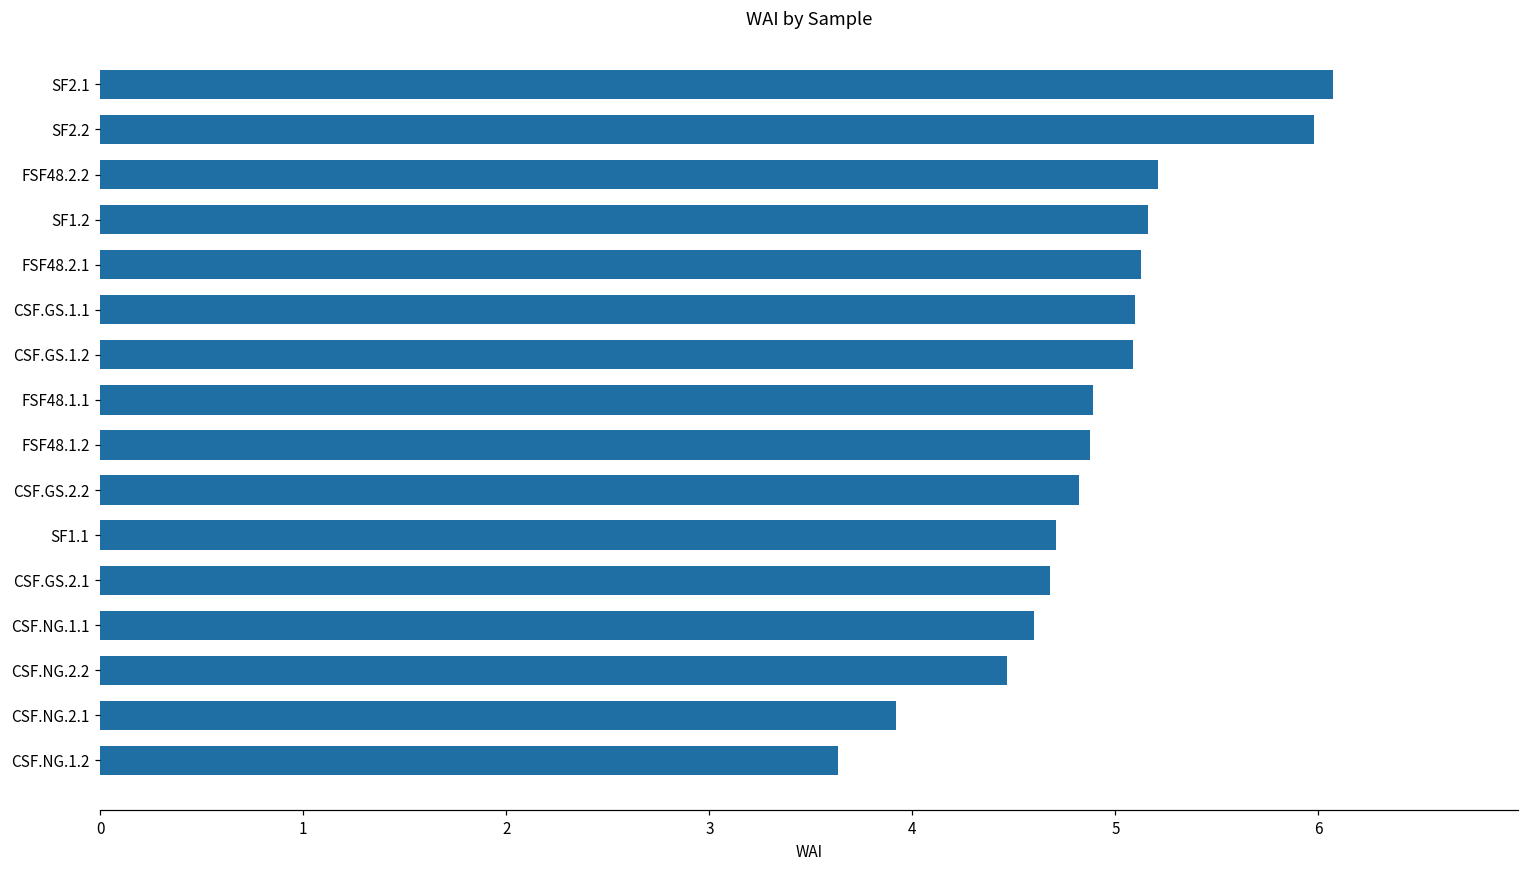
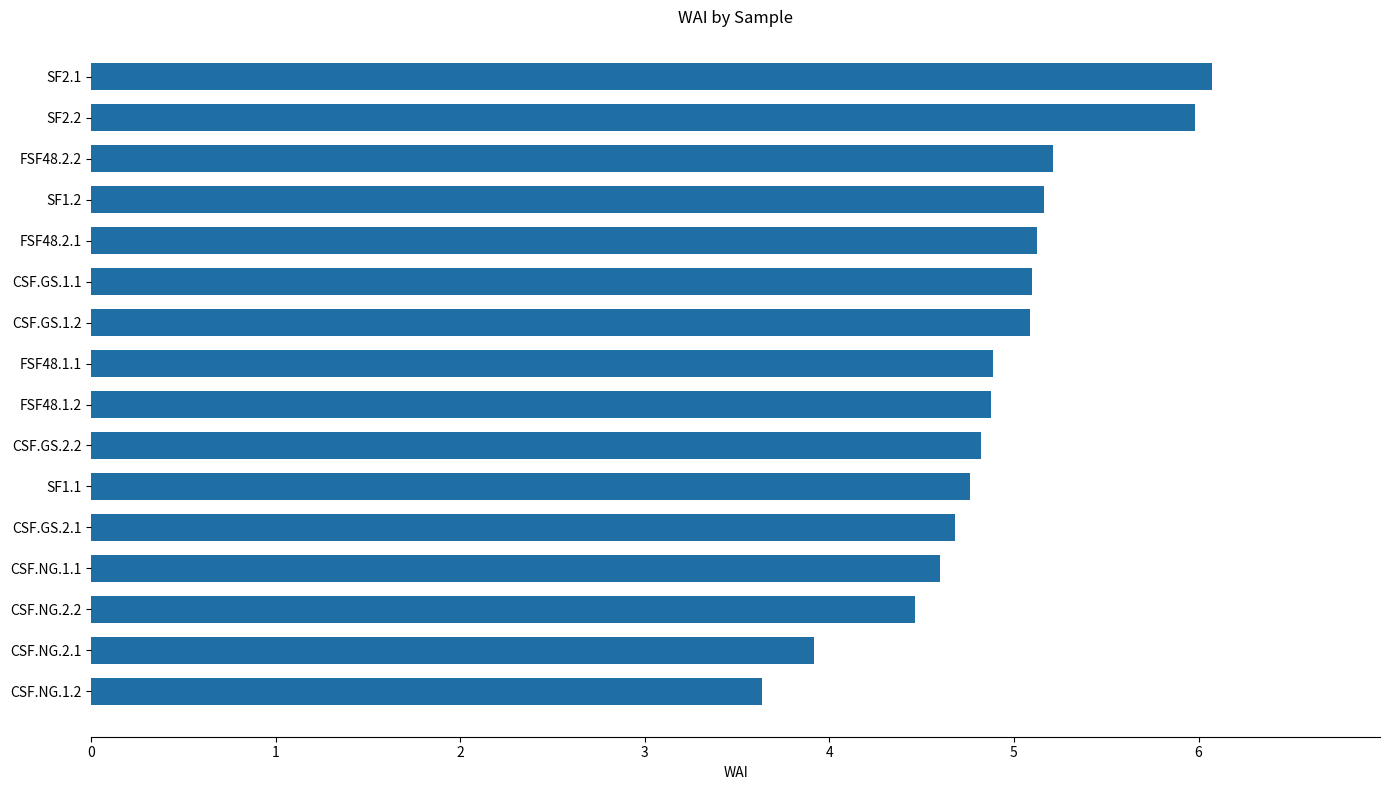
SF1.1: 4.71 -> 4.76
